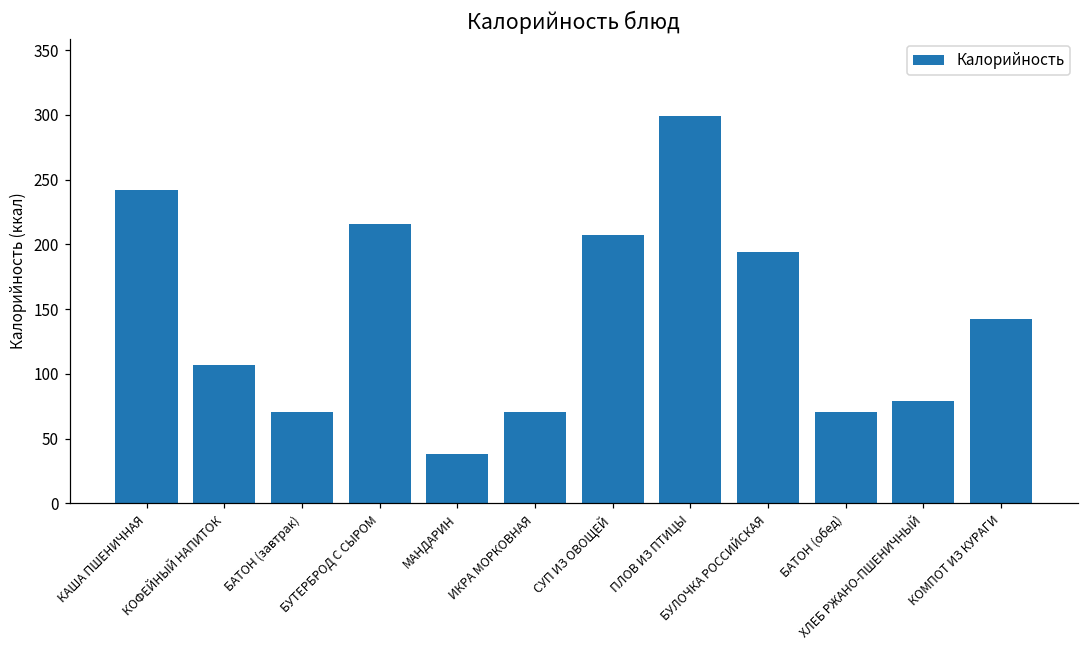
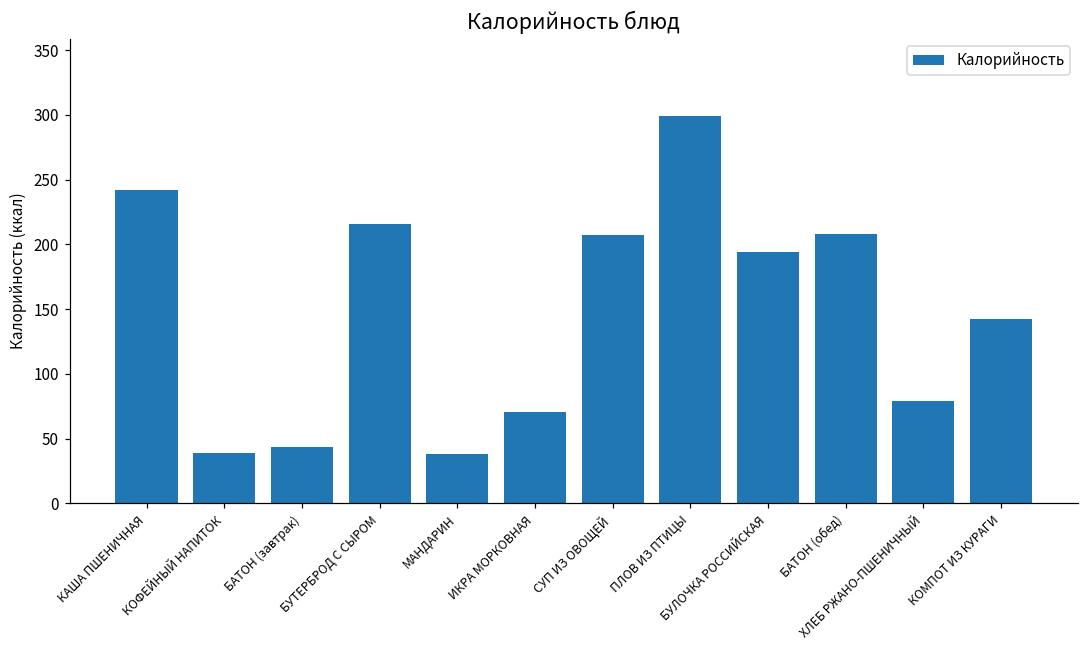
КОФЕЙНЫЙ НАПИТОК: 107 -> 39
БАТОН (завтрак): 70 -> 44
БАТОН (обед): 70 -> 208
